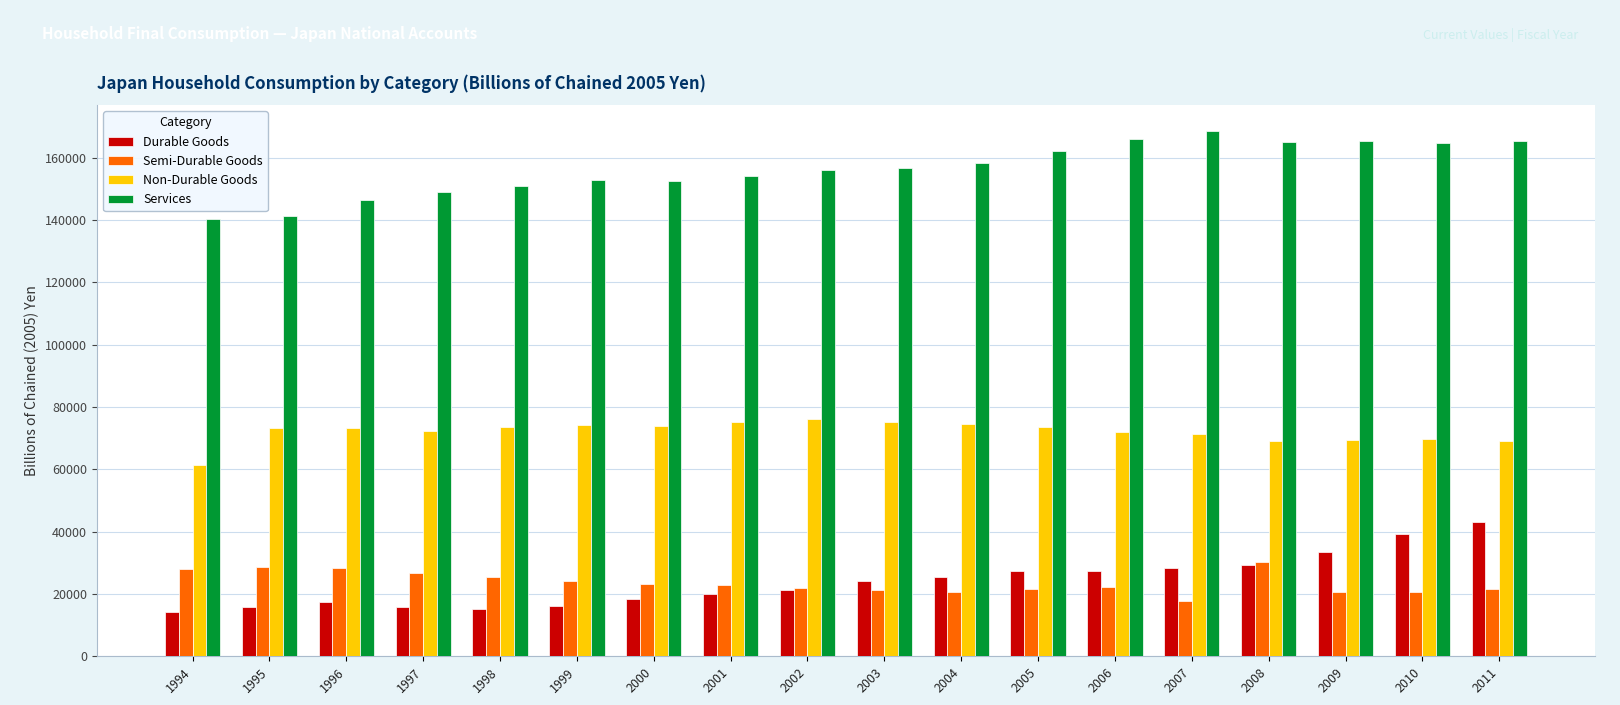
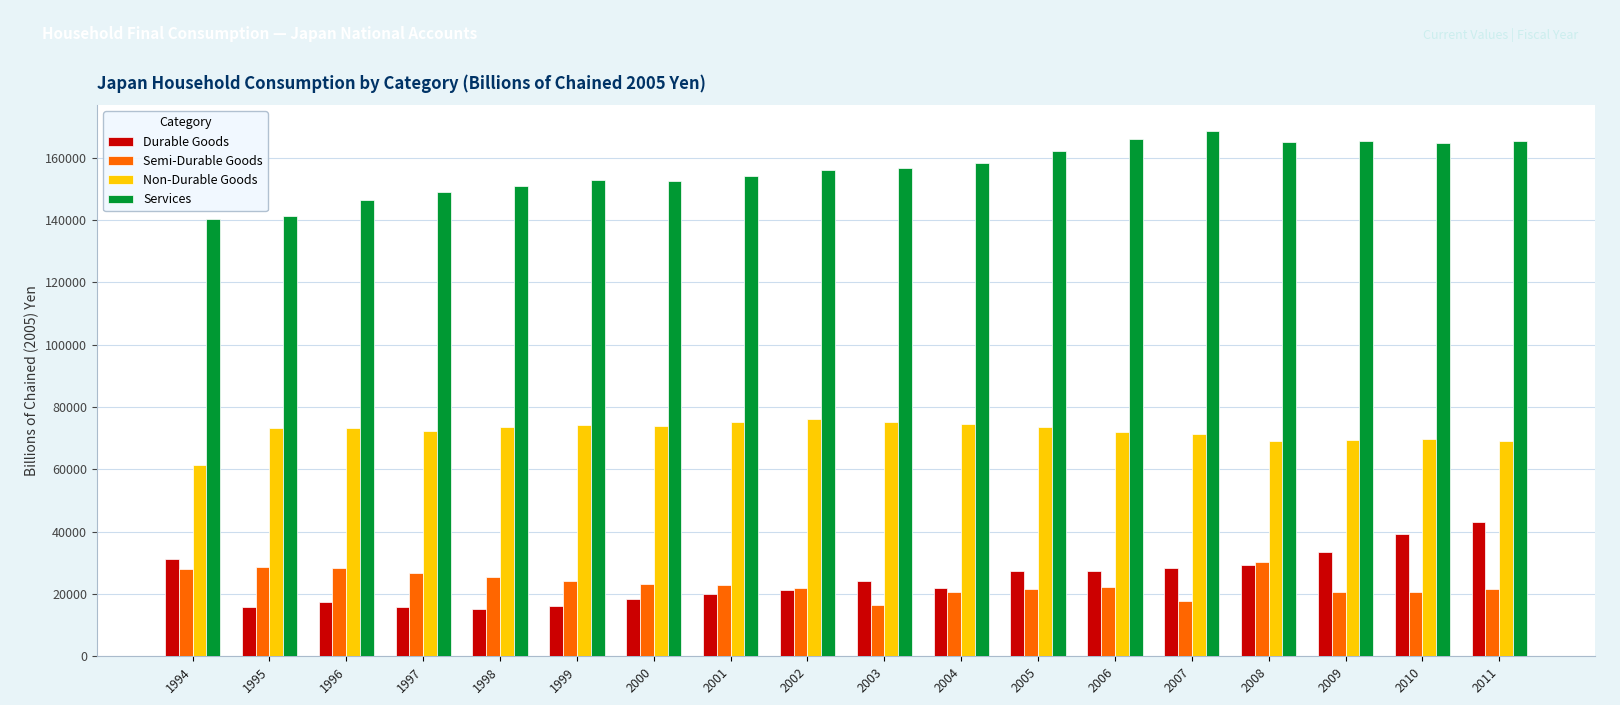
Durable Goods, 1994: 14000 -> 31000
Semi-Durable Goods, 2003: 21000 -> 17000
Durable Goods, 2004: 25000 -> 22000
